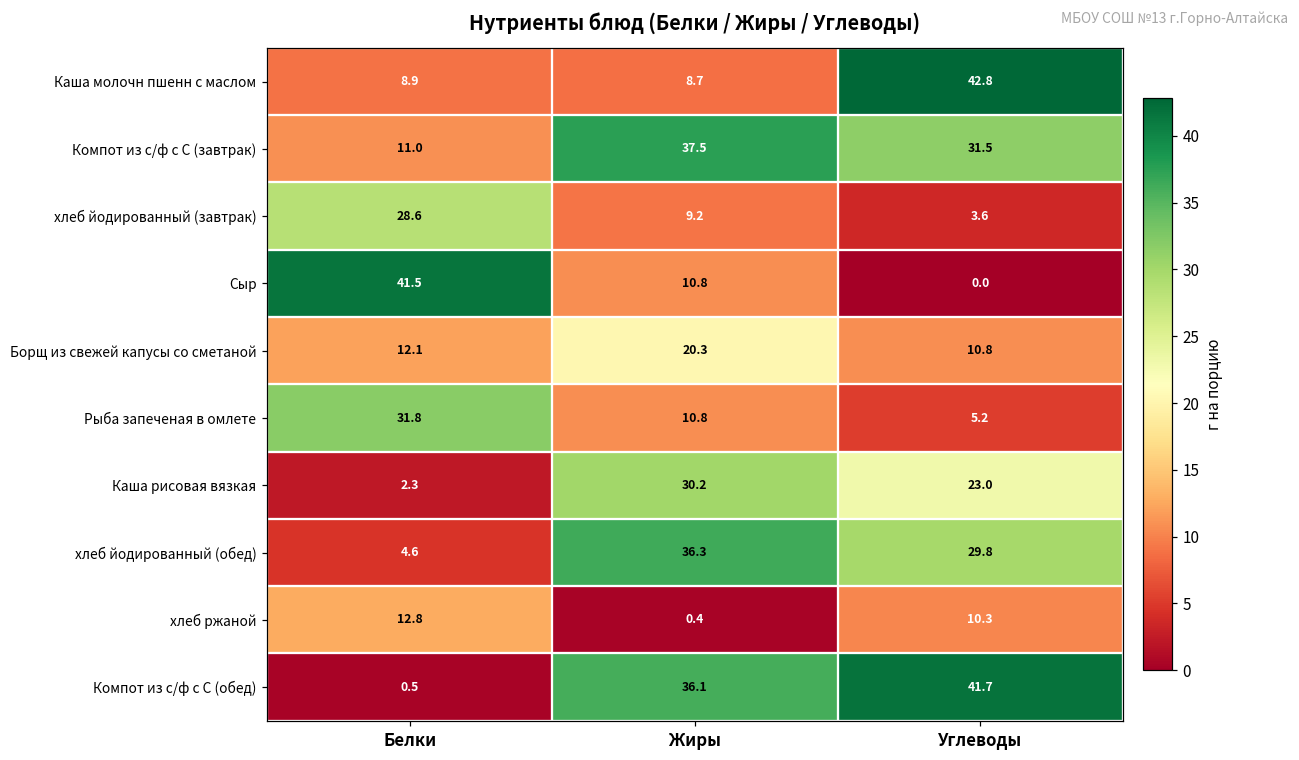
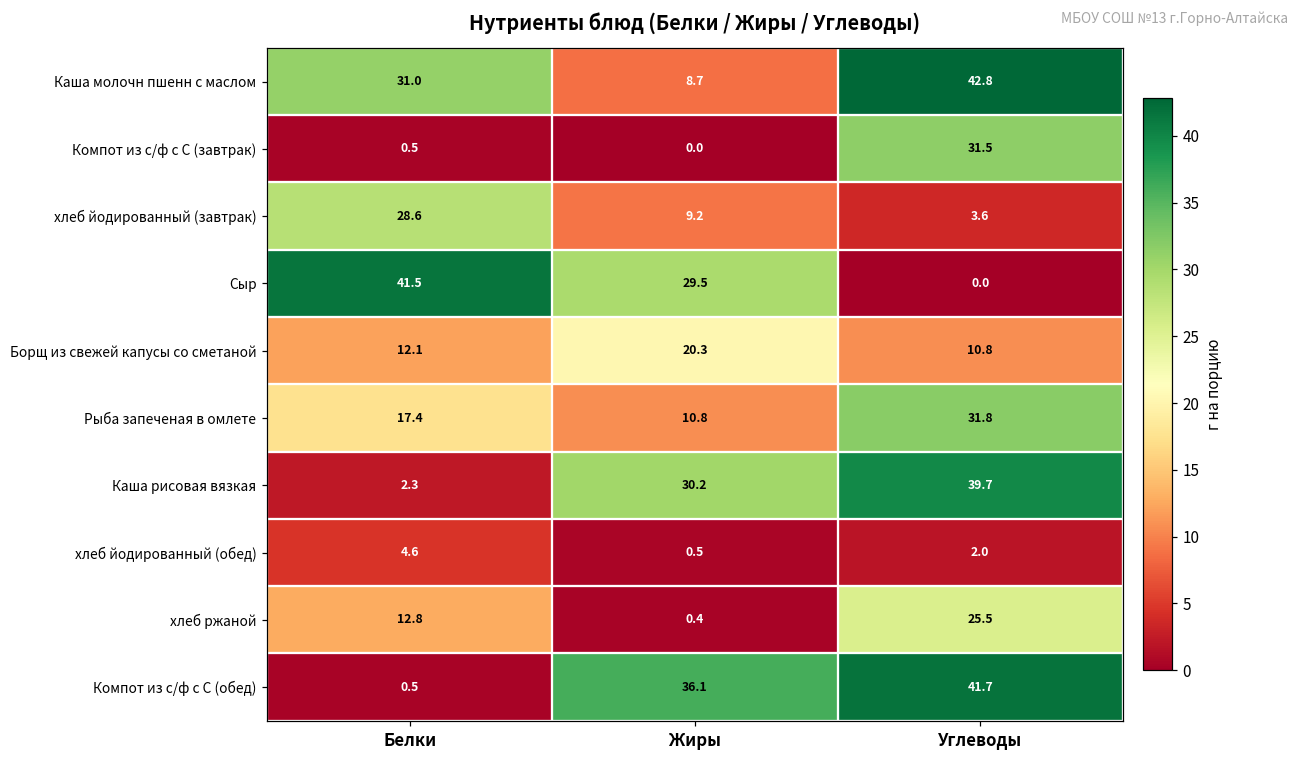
Каша молочн пшенн с маслом, Белки: 8.9 -> 31.0
Компот из с/ф с С (завтрак), Белки: 11.0 -> 0.5
Компот из с/ф с С (завтрак), Жиры: 37.5 -> 0.0
Сыр, Жиры: 10.8 -> 29.5
Рыба запеченая в омлете, Белки: 31.8 -> 17.4
Рыба запеченая в омлете, Углеводы: 5.2 -> 31.8
Каша рисовая вязкая, Углеводы: 23.0 -> 39.7
хлеб йодированный (обед), Жиры: 36.3 -> 0.5
хлеб йодированный (обед), Углеводы: 29.8 -> 2.0
хлеб ржаной, Углеводы: 10.3 -> 25.5
